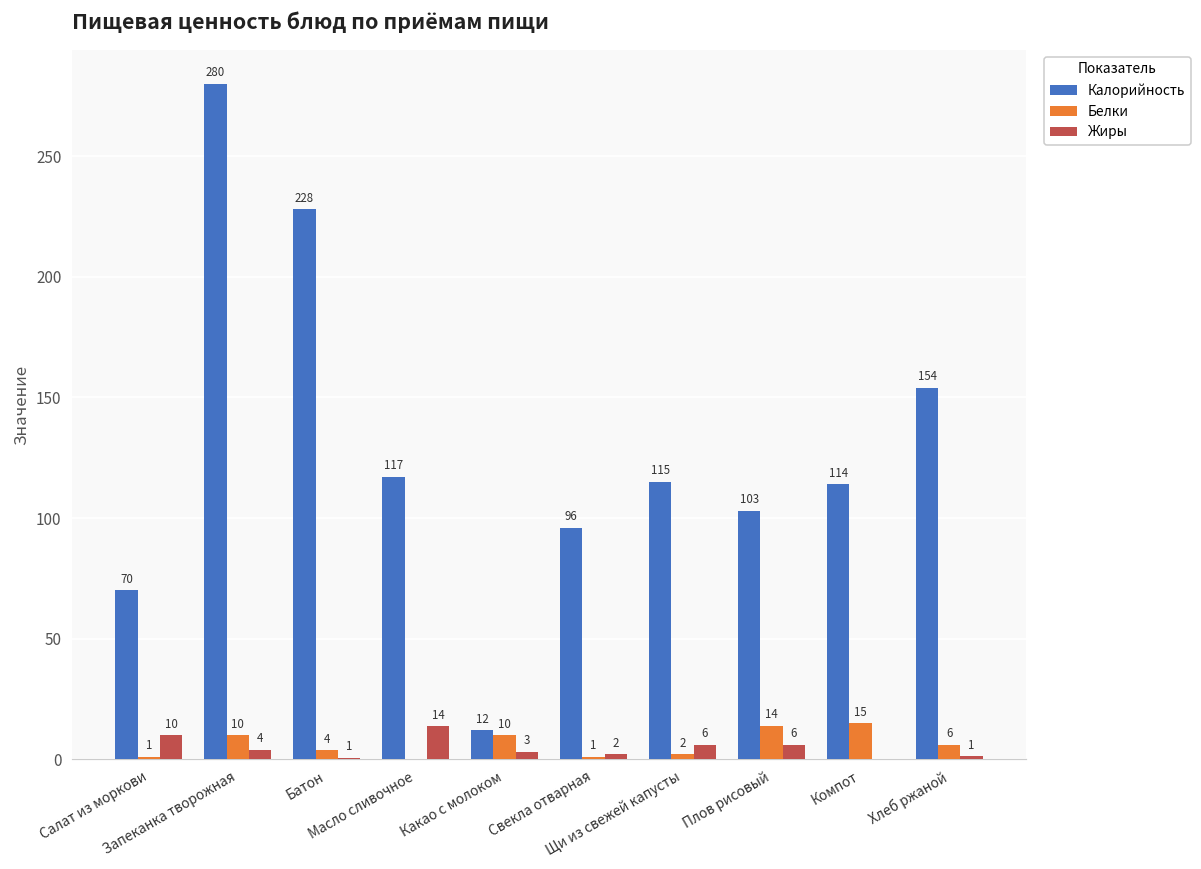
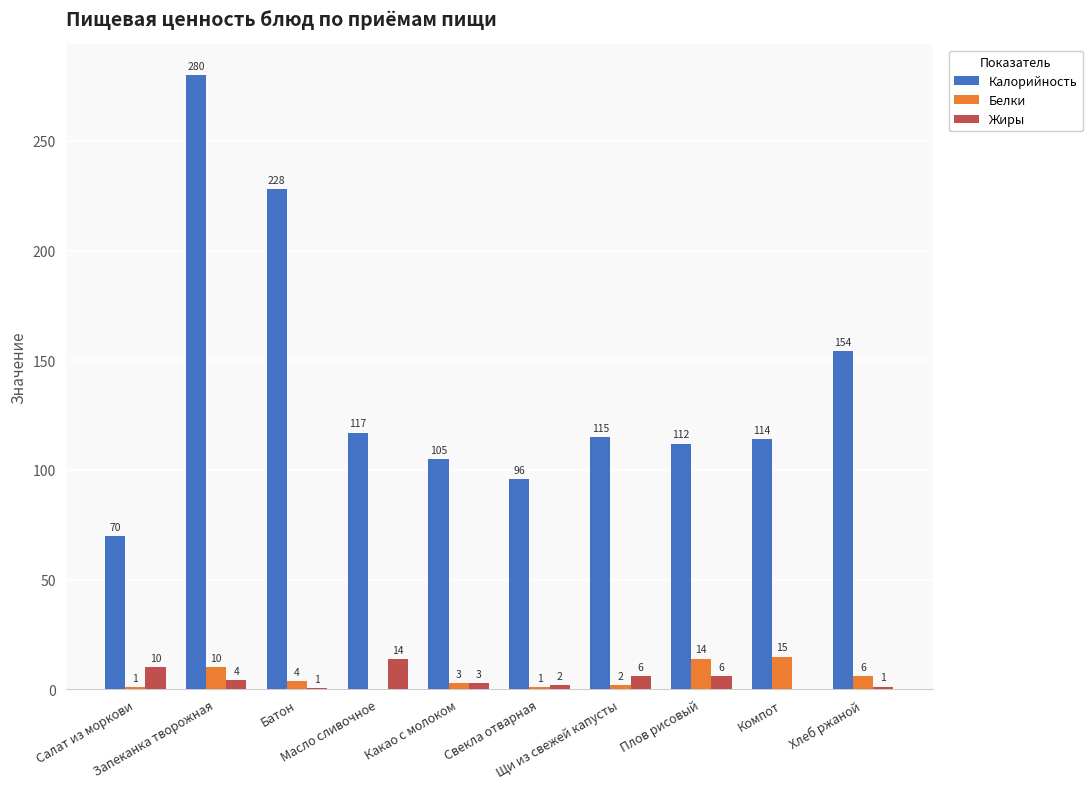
Калорийность, Какао с молоком: 12 -> 105
Белки, Какао с молоком: 10 -> 3
Калорийность, Плов рисовый: 103 -> 112
